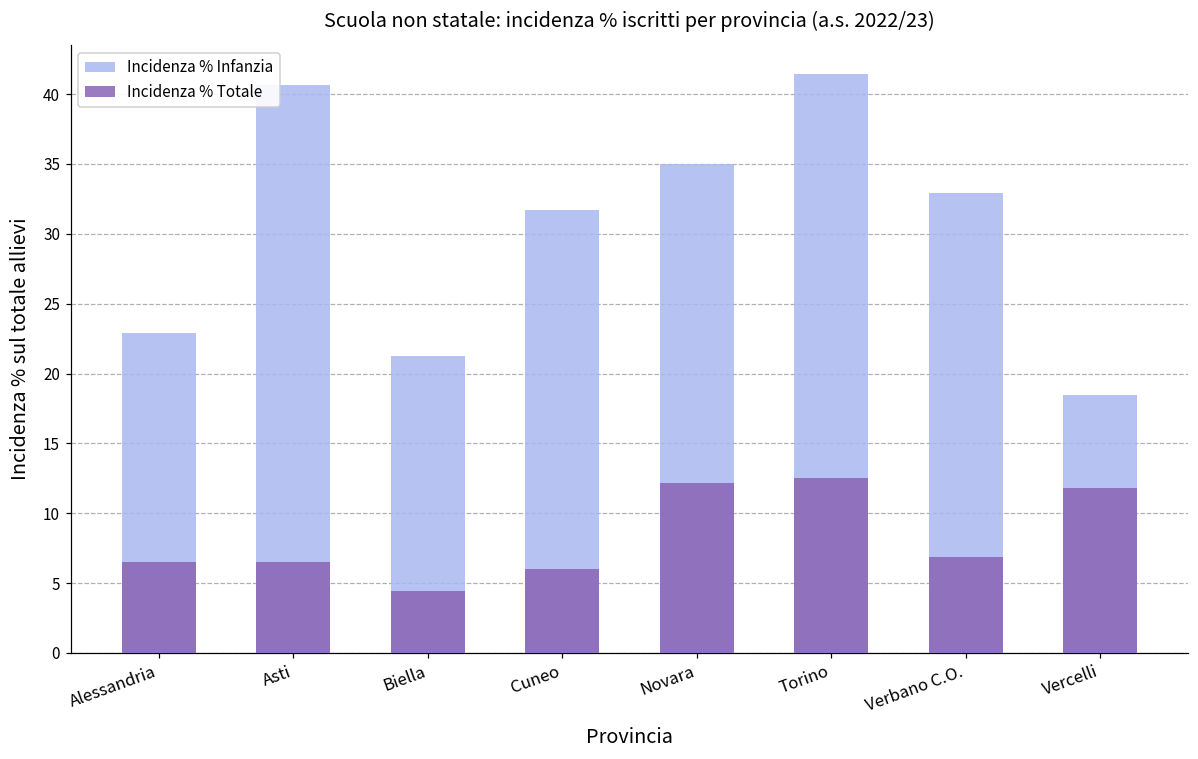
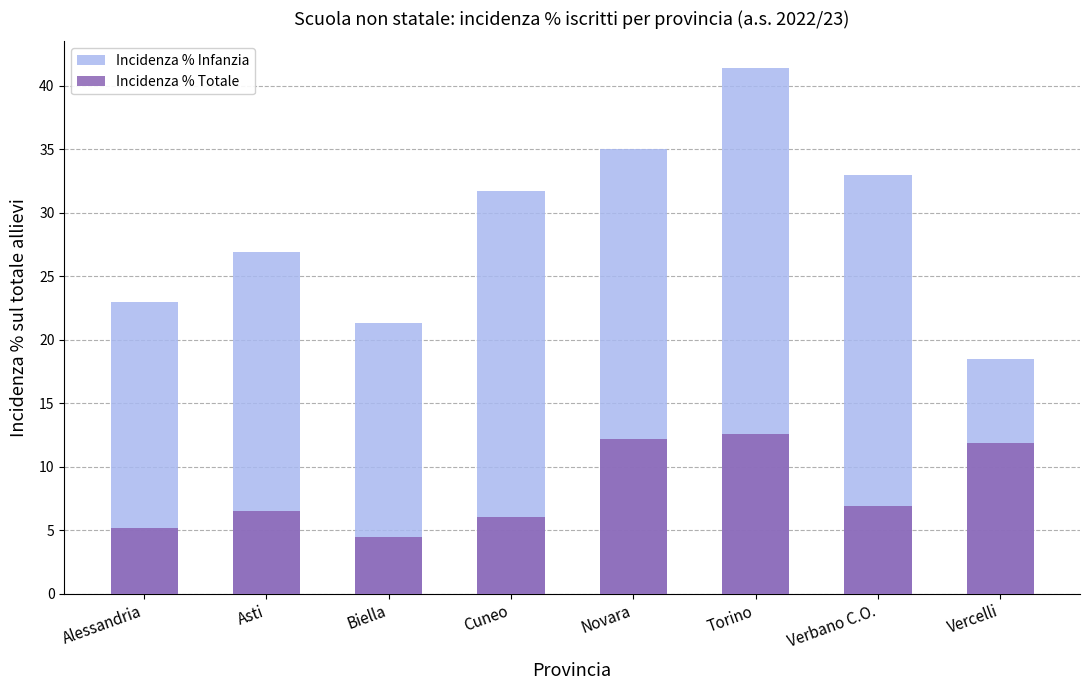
Incidenza % Totale, Alessandria: 6.5 -> 5.1
Incidenza % Infanzia, Asti: 40.7 -> 26.9
